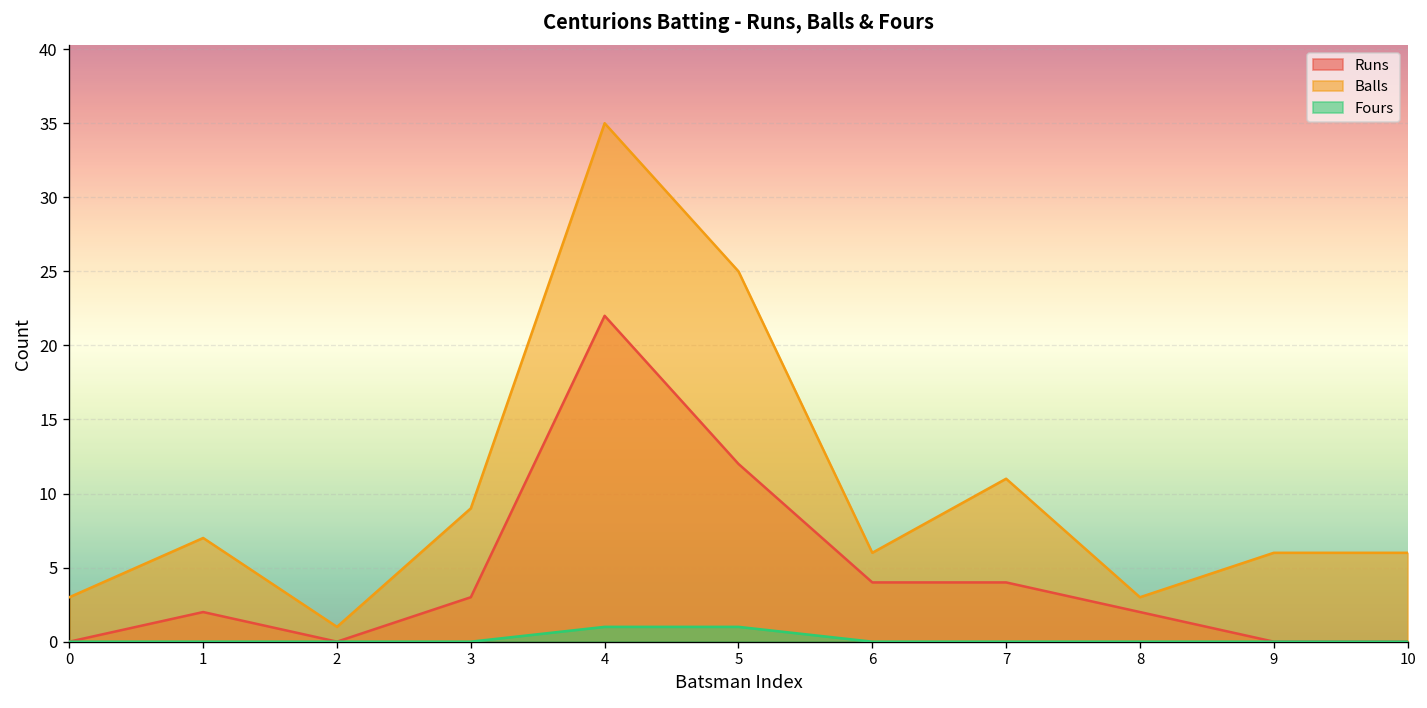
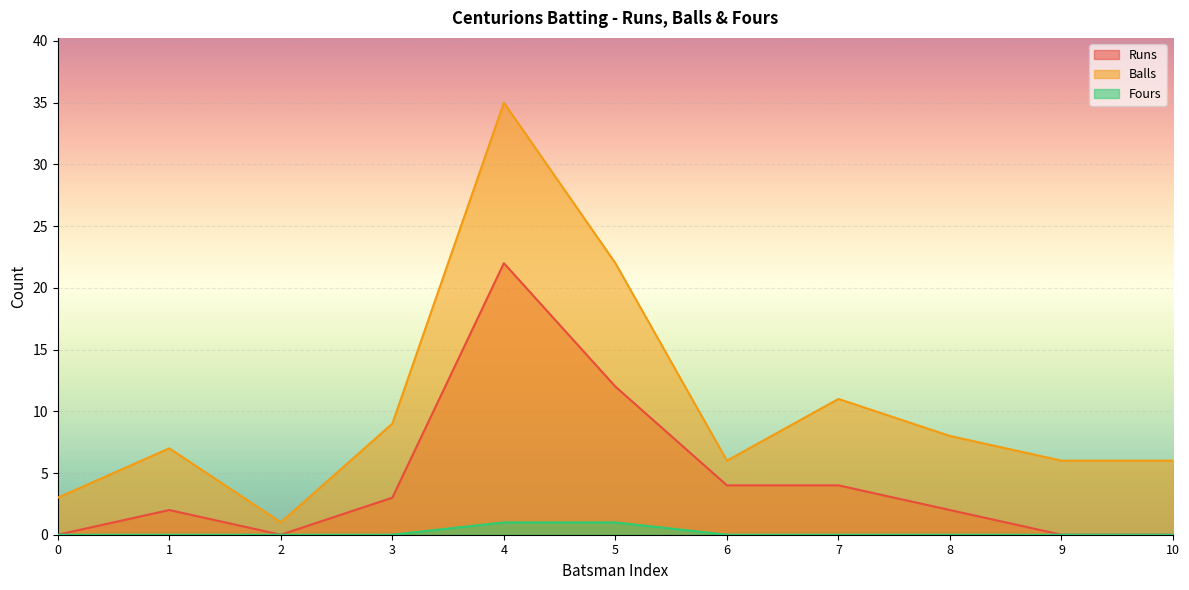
Balls, 5: 25 -> 22
Balls, 8: 3 -> 8
